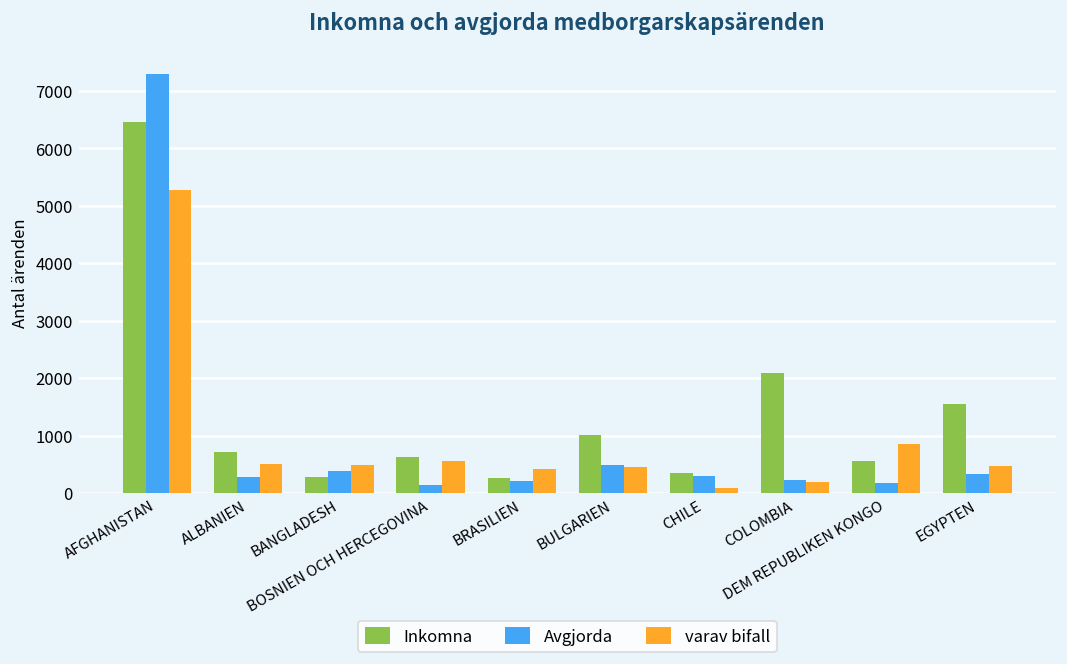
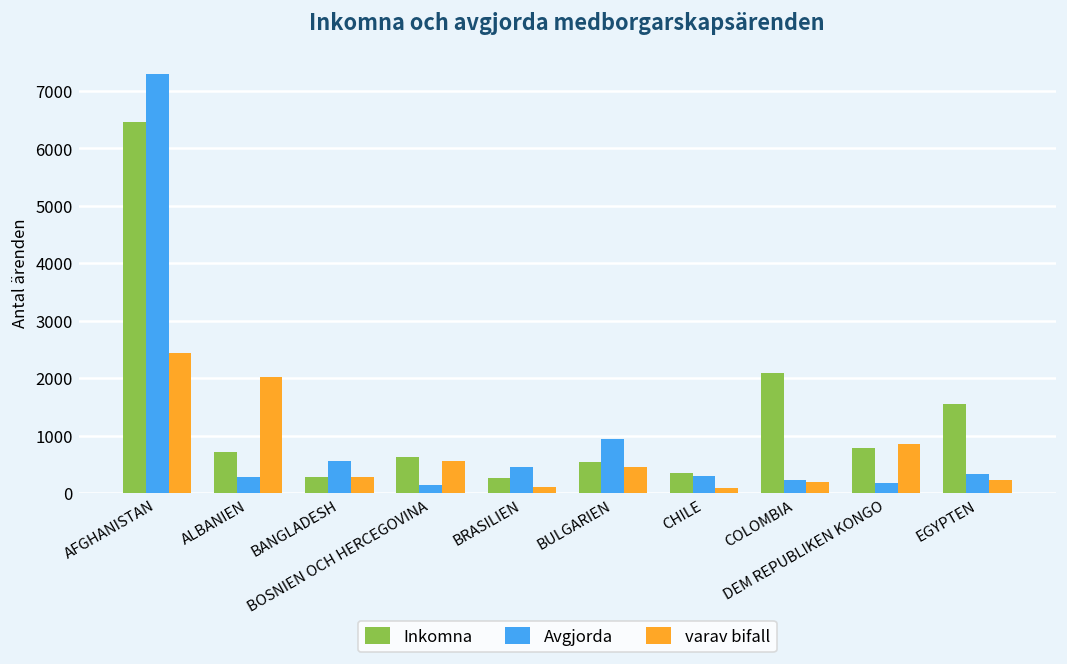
varav bifall, AFGHANISTAN: 5300 -> 2400
varav bifall, ALBANIEN: 500 -> 2000
Avgjorda, BANGLADESH: 400 -> 600
varav bifall, BANGLADESH: 500 -> 300
Avgjorda, BRASILIEN: 200 -> 500
varav bifall, BRASILIEN: 400 -> 100
Inkomna, BULGARIEN: 1000 -> 500
Avgjorda, BULGARIEN: 500 -> 900
Inkomna, DEM REPUBLIKEN KONGO: 600 -> 800
varav bifall, EGYPTEN: 500 -> 200
